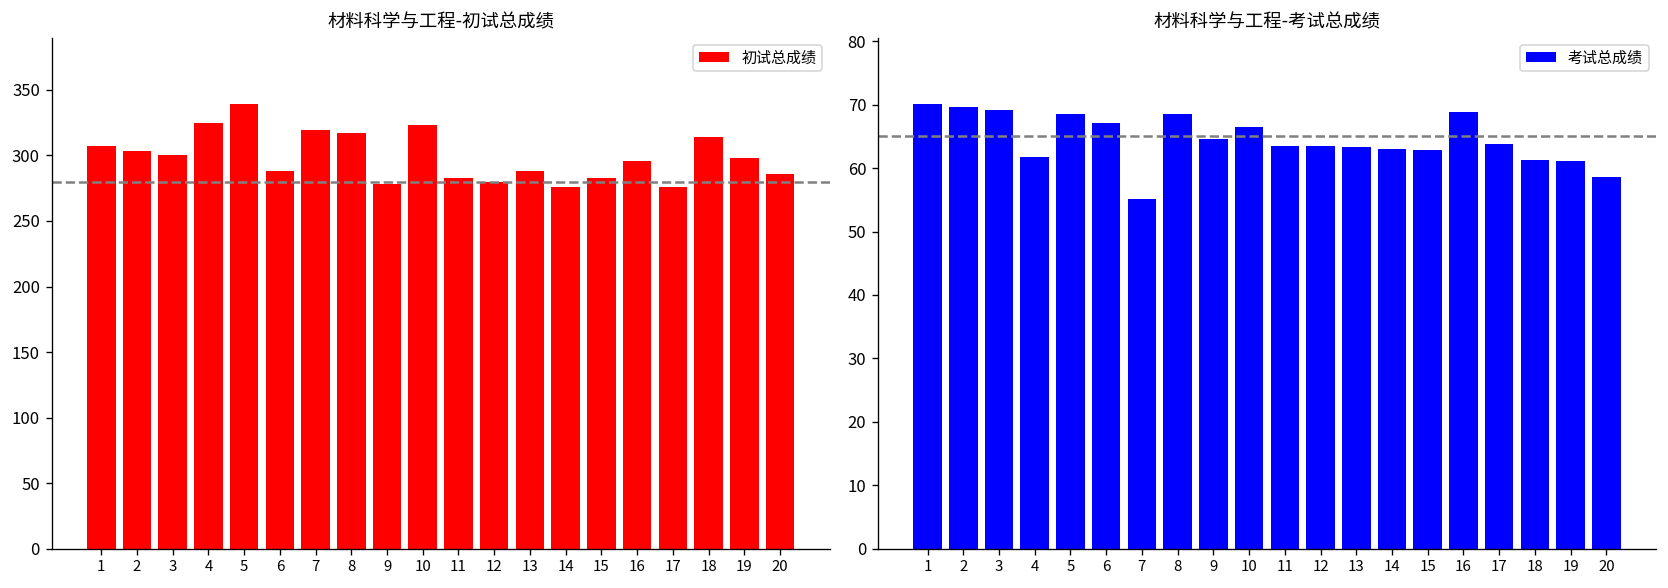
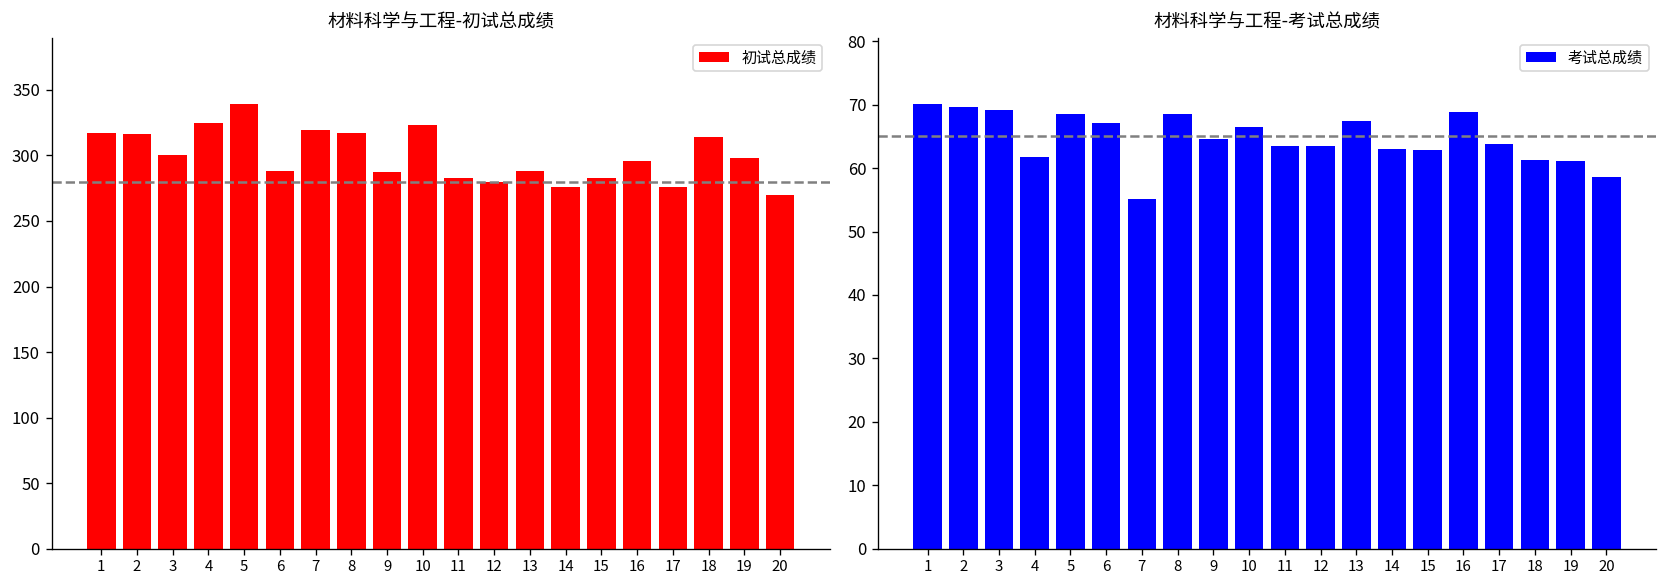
材料科学与工程-初试总成绩, 1: 307 -> 317
材料科学与工程-初试总成绩, 2: 303 -> 316
材料科学与工程-初试总成绩, 9: 278 -> 287
材料科学与工程-初试总成绩, 20: 286 -> 270
材料科学与工程-考试总成绩, 13: 63 -> 67
